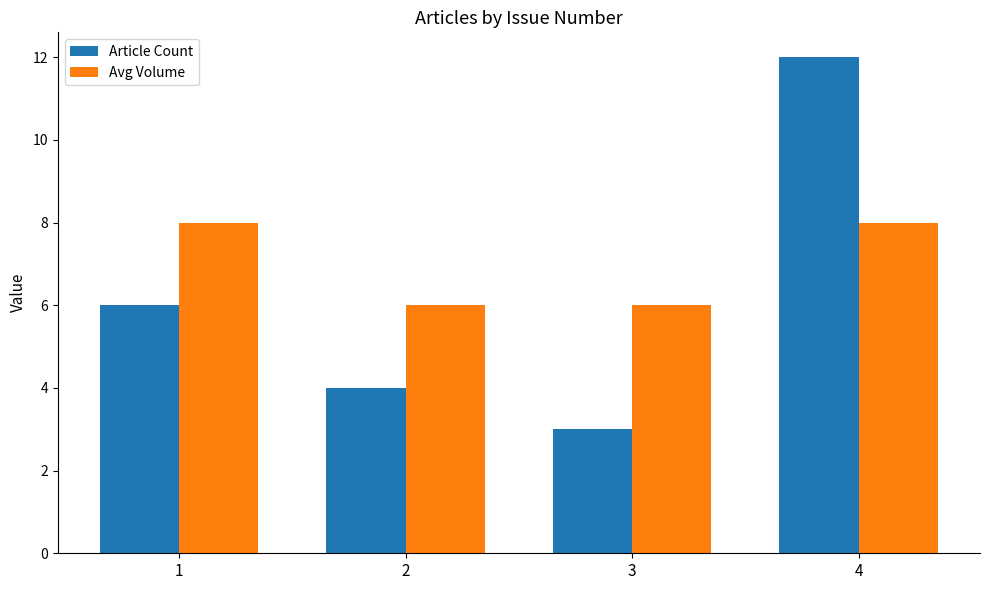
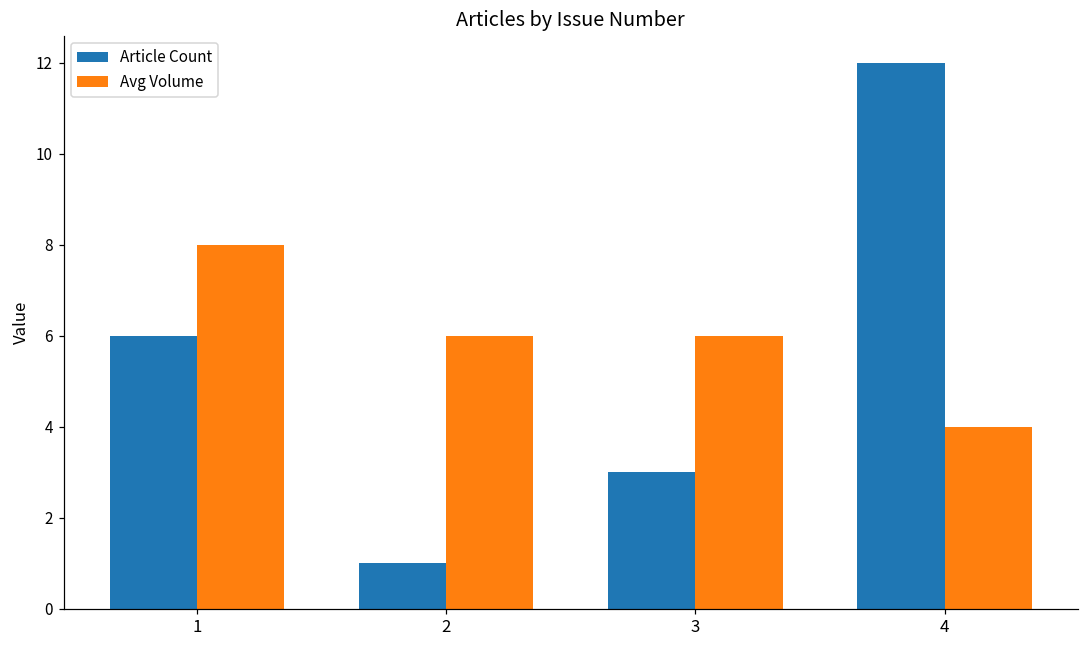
Article Count, 2: 4 -> 1
Avg Volume, 4: 8 -> 4
